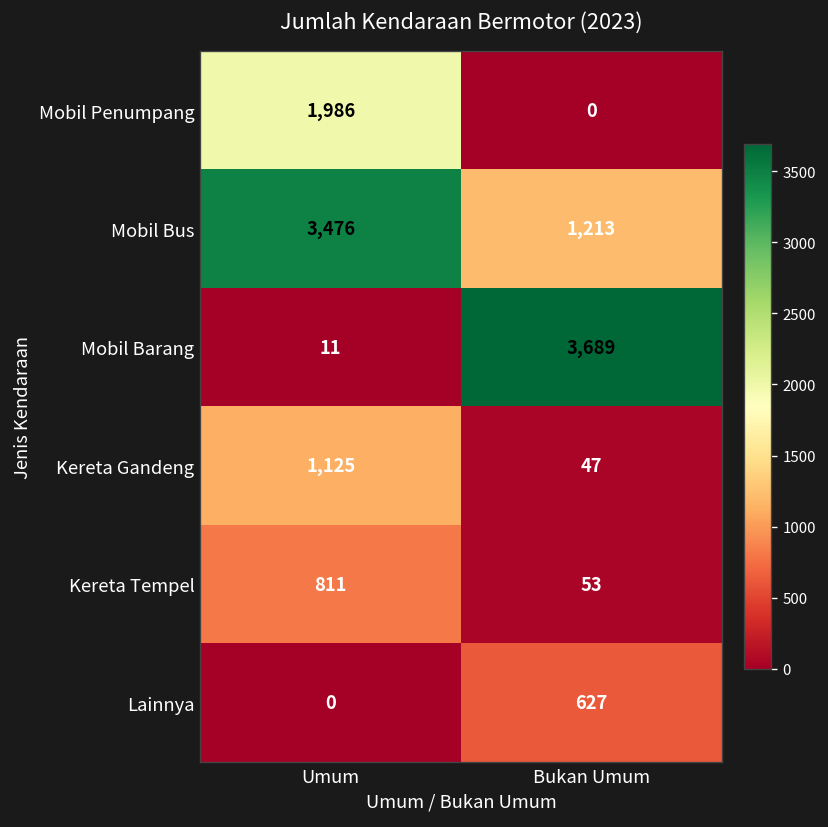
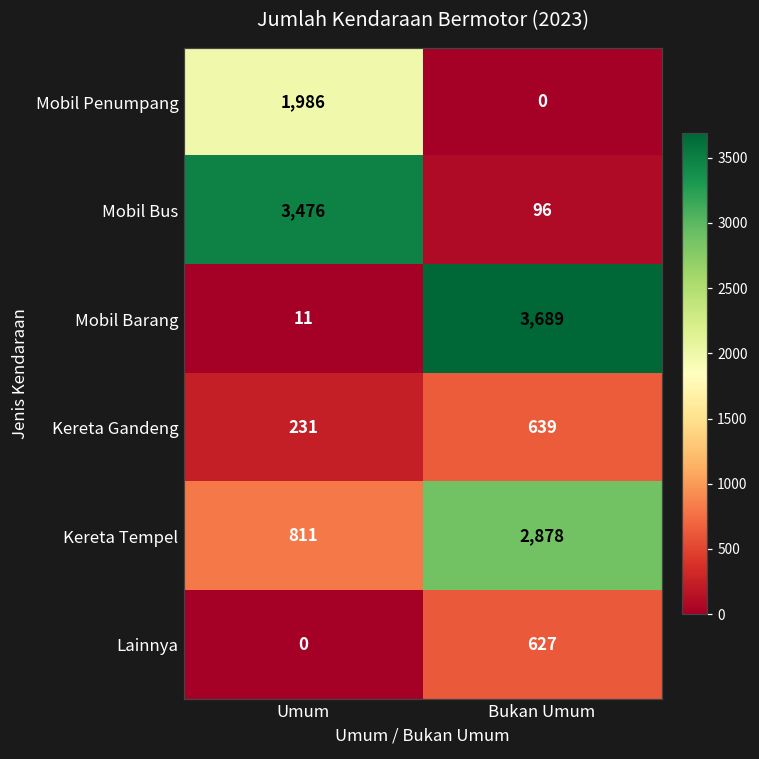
Mobil Bus, Bukan Umum: 1,213 -> 96
Kereta Gandeng, Umum: 1,125 -> 231
Kereta Gandeng, Bukan Umum: 47 -> 639
Kereta Tempel, Bukan Umum: 53 -> 2,878
